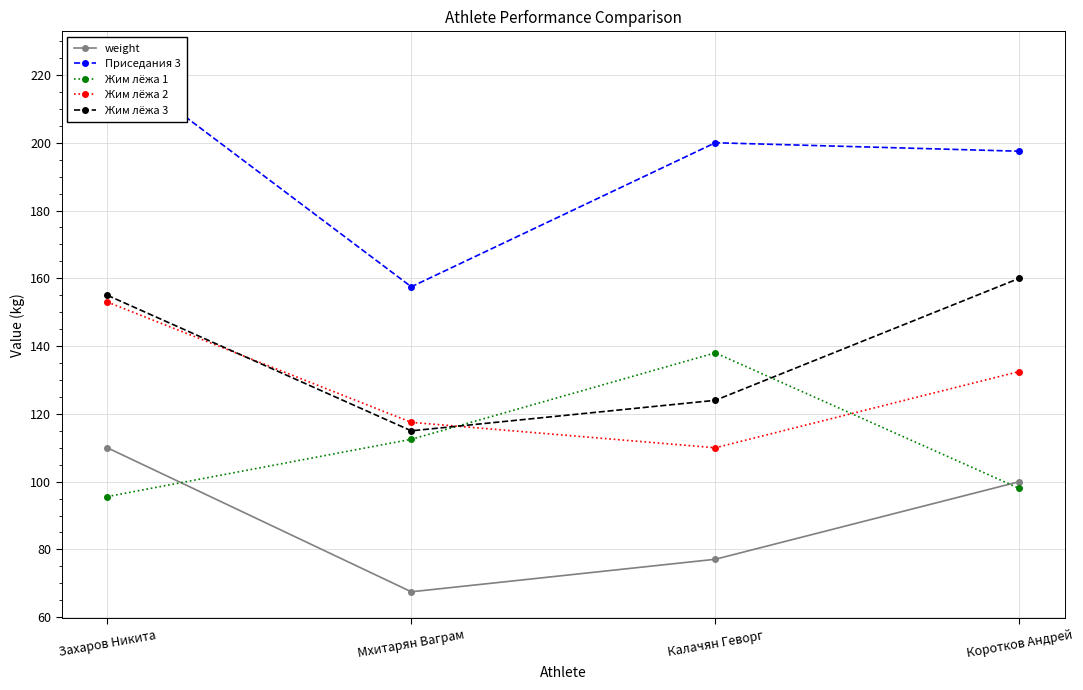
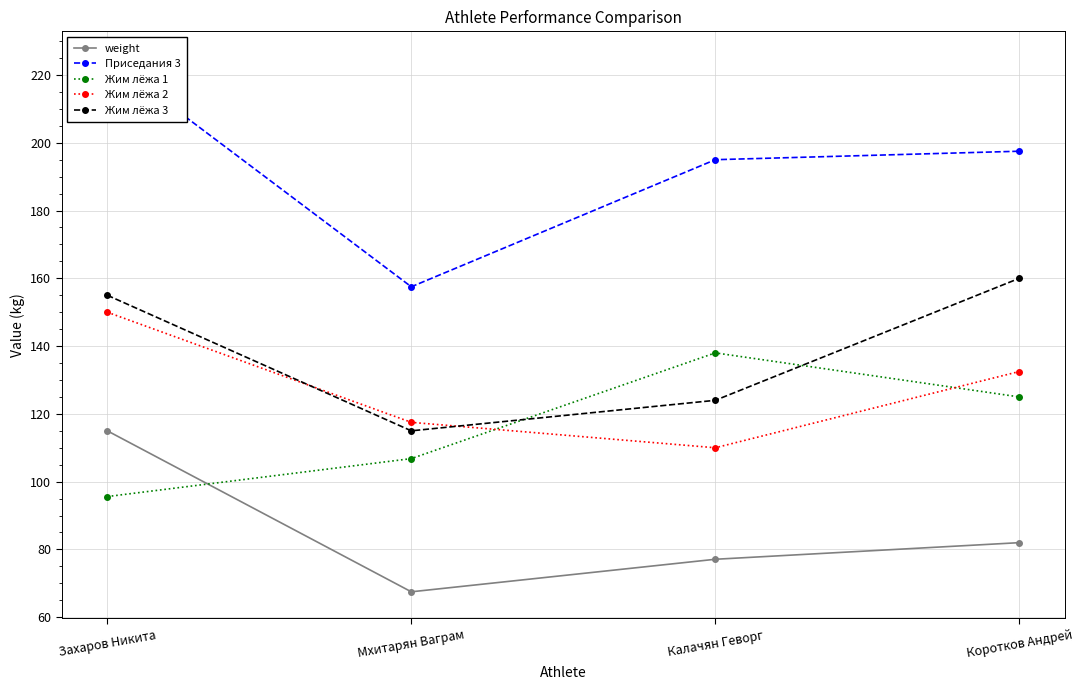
weight, Захаров Никита: 110 -> 115
Жим лёжа 2, Захаров Никита: 153 -> 150
Жим лёжа 1, Мхитарян Ваграм: 113 -> 107
Приседания 3, Калачян Геворг: 200 -> 195
weight, Коротков Андрей: 100 -> 82
Жим лёжа 1, Коротков Андрей: 98 -> 125
